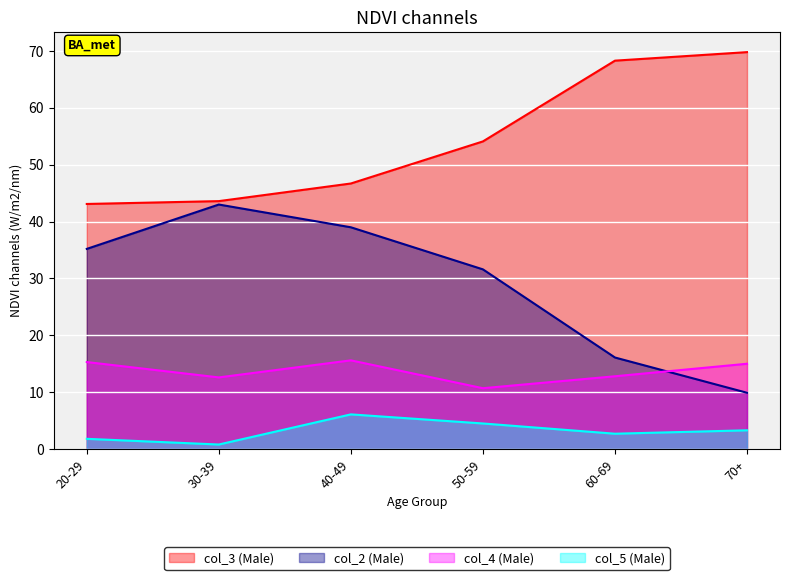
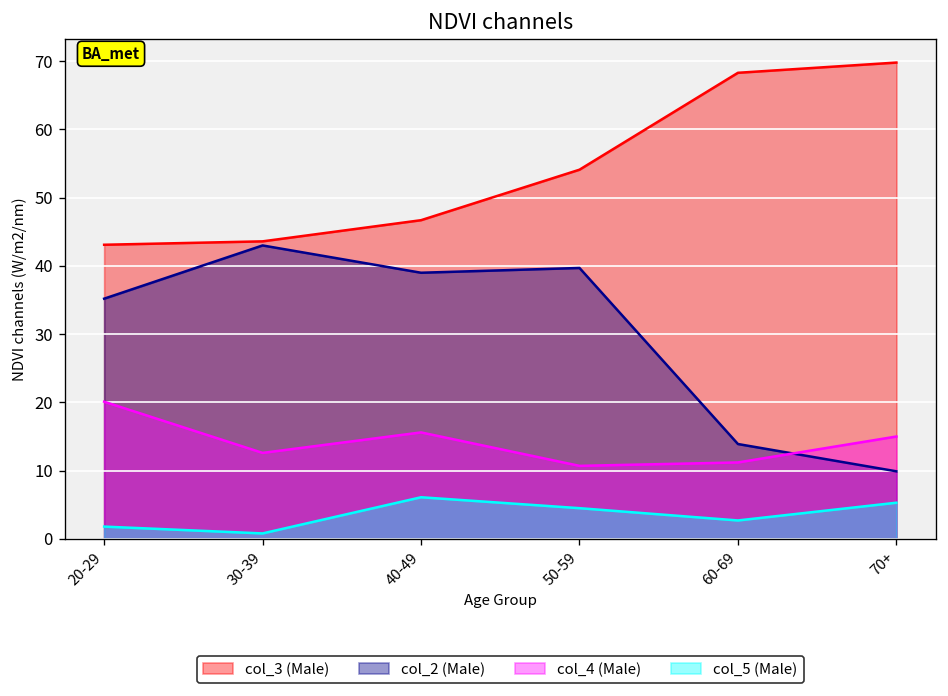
col_4 (Male), 20-29: 15 -> 20
col_2 (Male), 50-59: 32 -> 40
col_2 (Male), 60-69: 16 -> 14
col_4 (Male), 60-69: 13 -> 11
col_5 (Male), 70+: 3 -> 5
